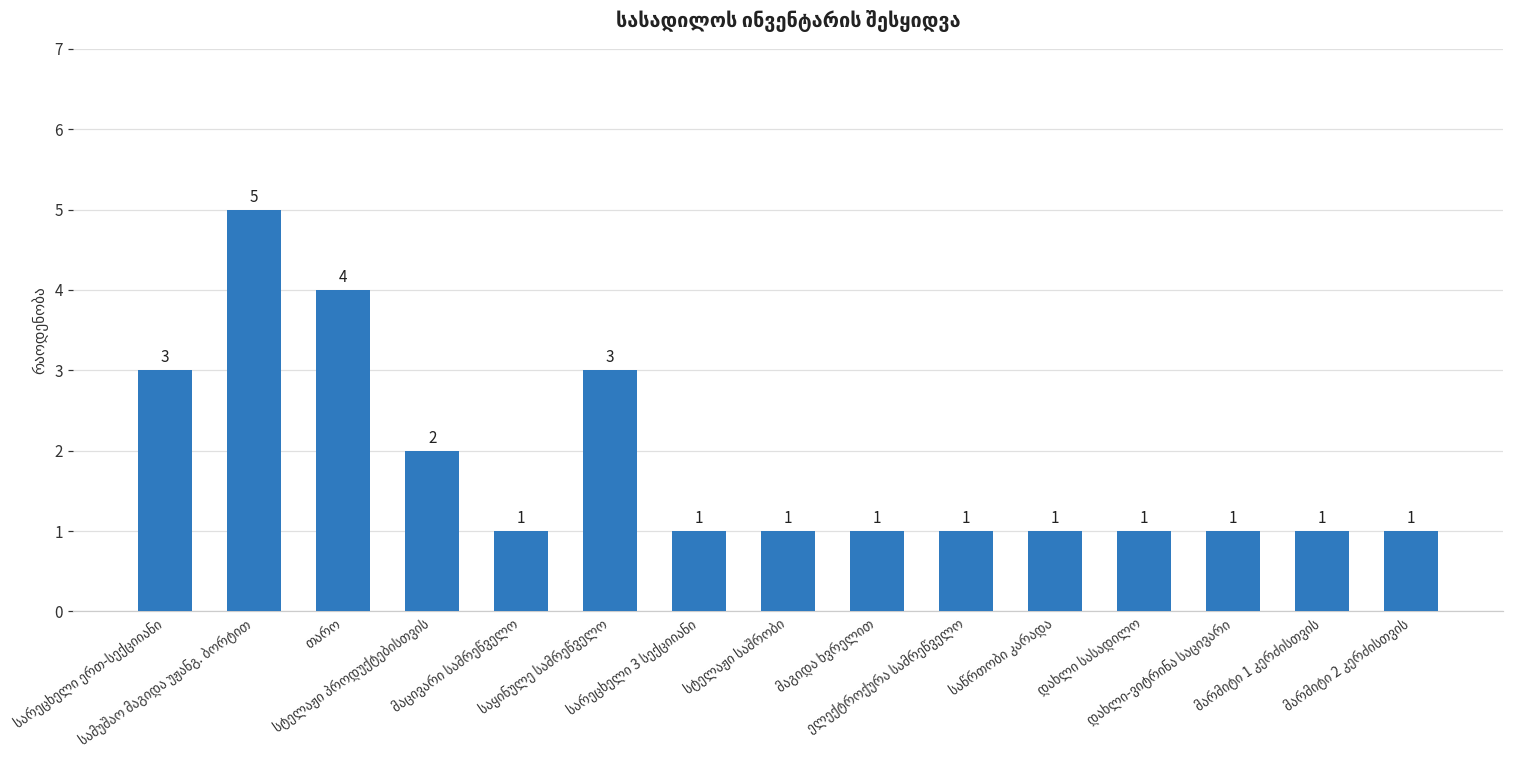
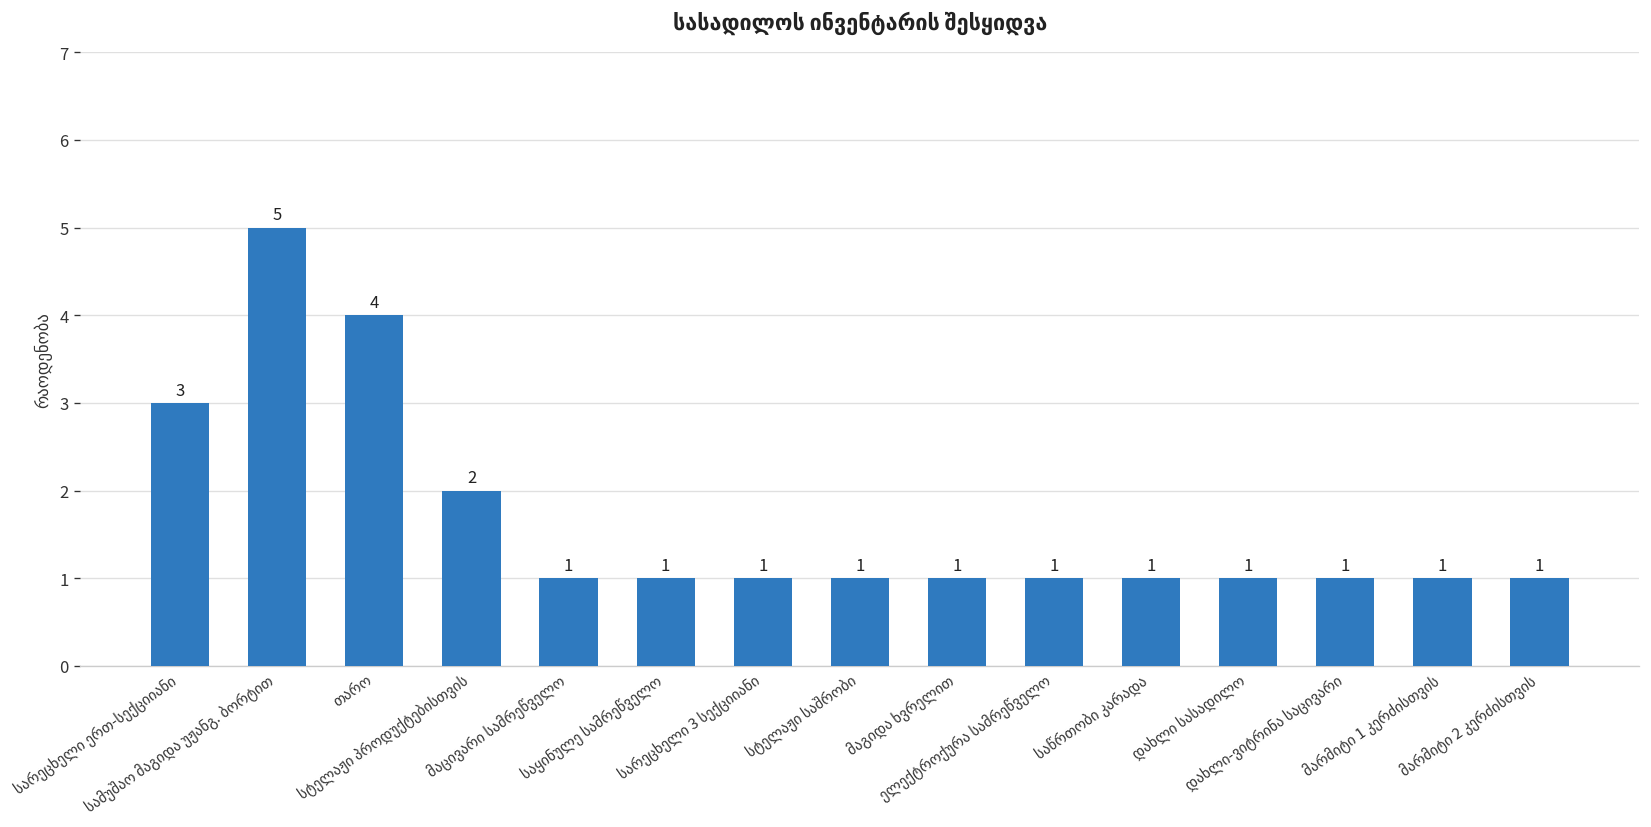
საყინულე სამრეწველო: 3 -> 1
